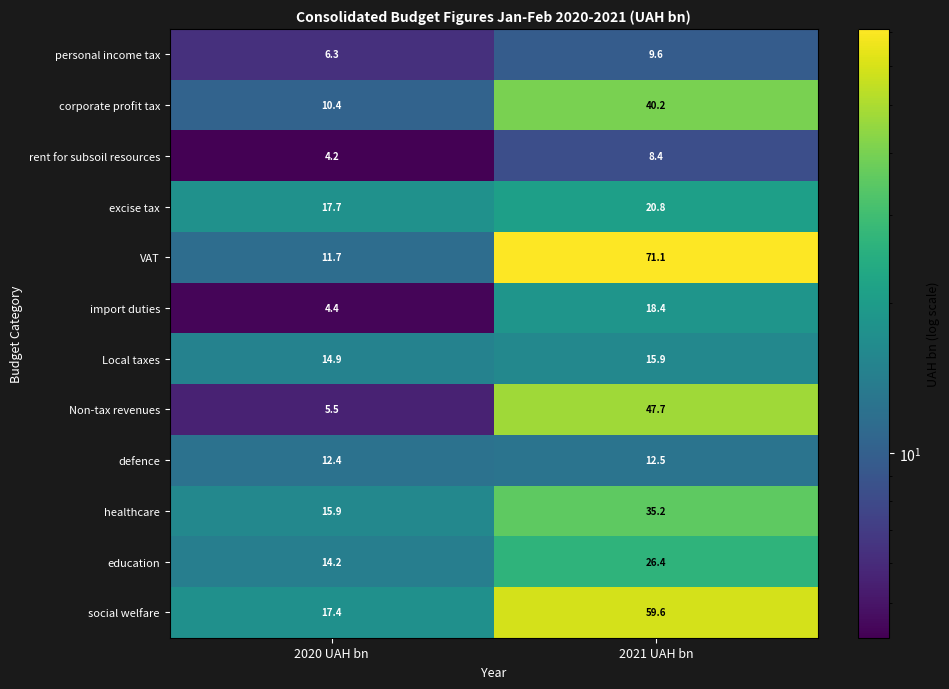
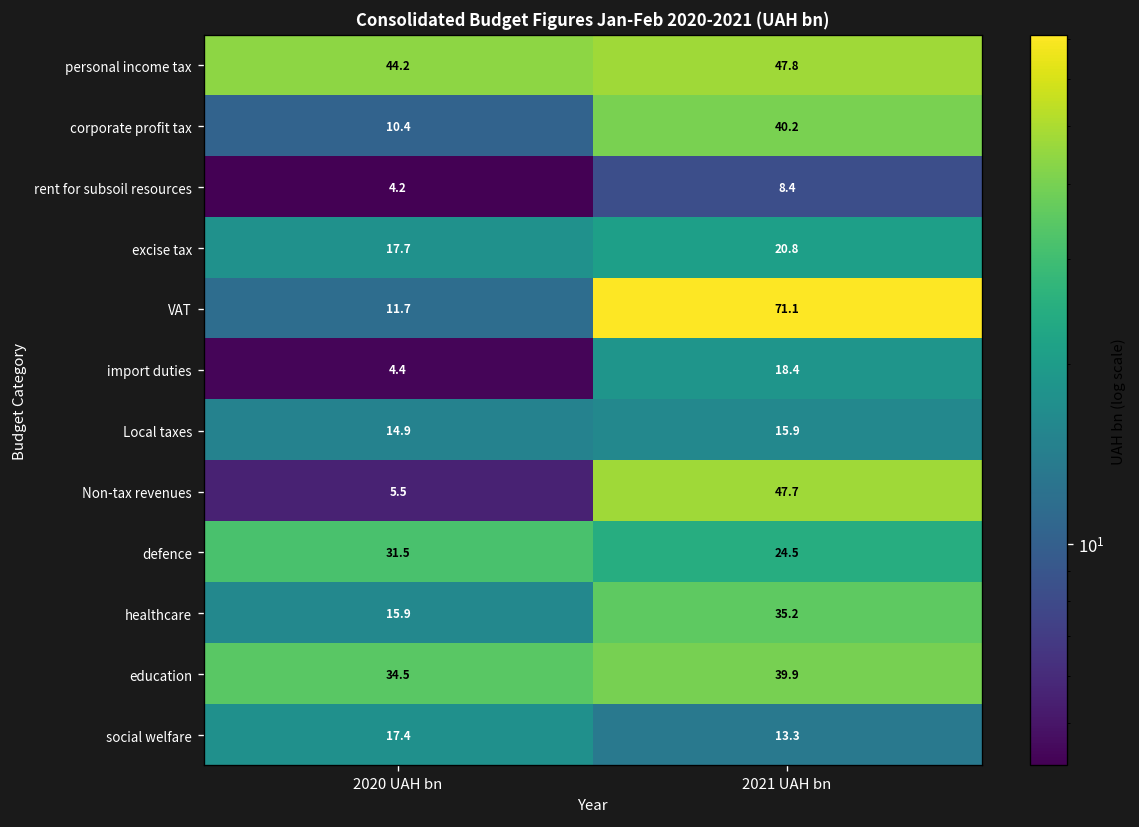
personal income tax, 2020 UAH bn: 6.3 -> 44.2
personal income tax, 2021 UAH bn: 9.6 -> 47.8
defence, 2020 UAH bn: 12.4 -> 31.5
defence, 2021 UAH bn: 12.5 -> 24.5
education, 2020 UAH bn: 14.2 -> 34.5
education, 2021 UAH bn: 26.4 -> 39.9
social welfare, 2021 UAH bn: 59.6 -> 13.3
